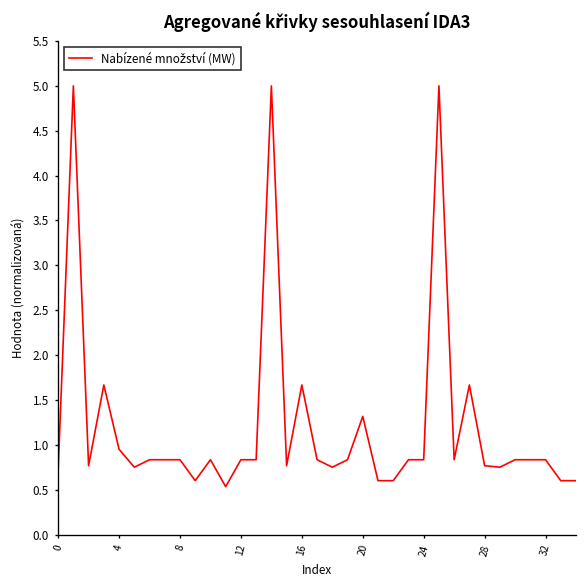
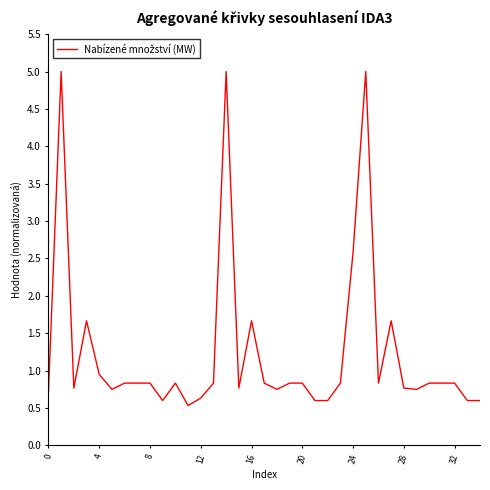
12: 0.8 -> 0.6
20: 1.3 -> 0.8
24: 0.8 -> 2.6
